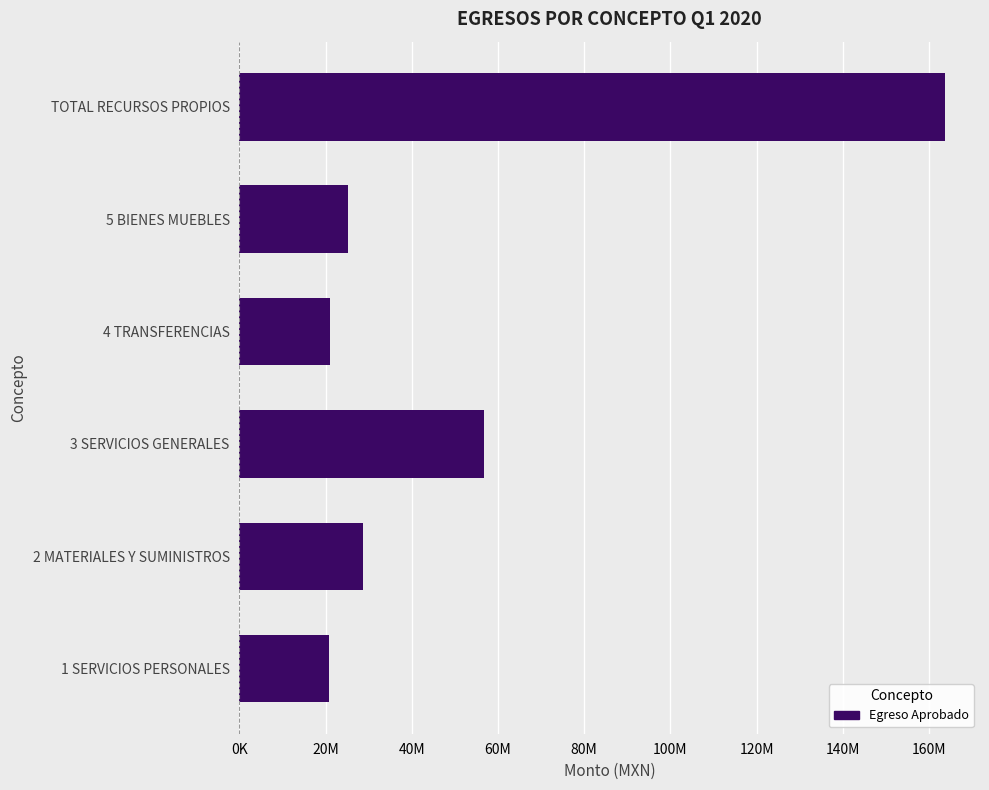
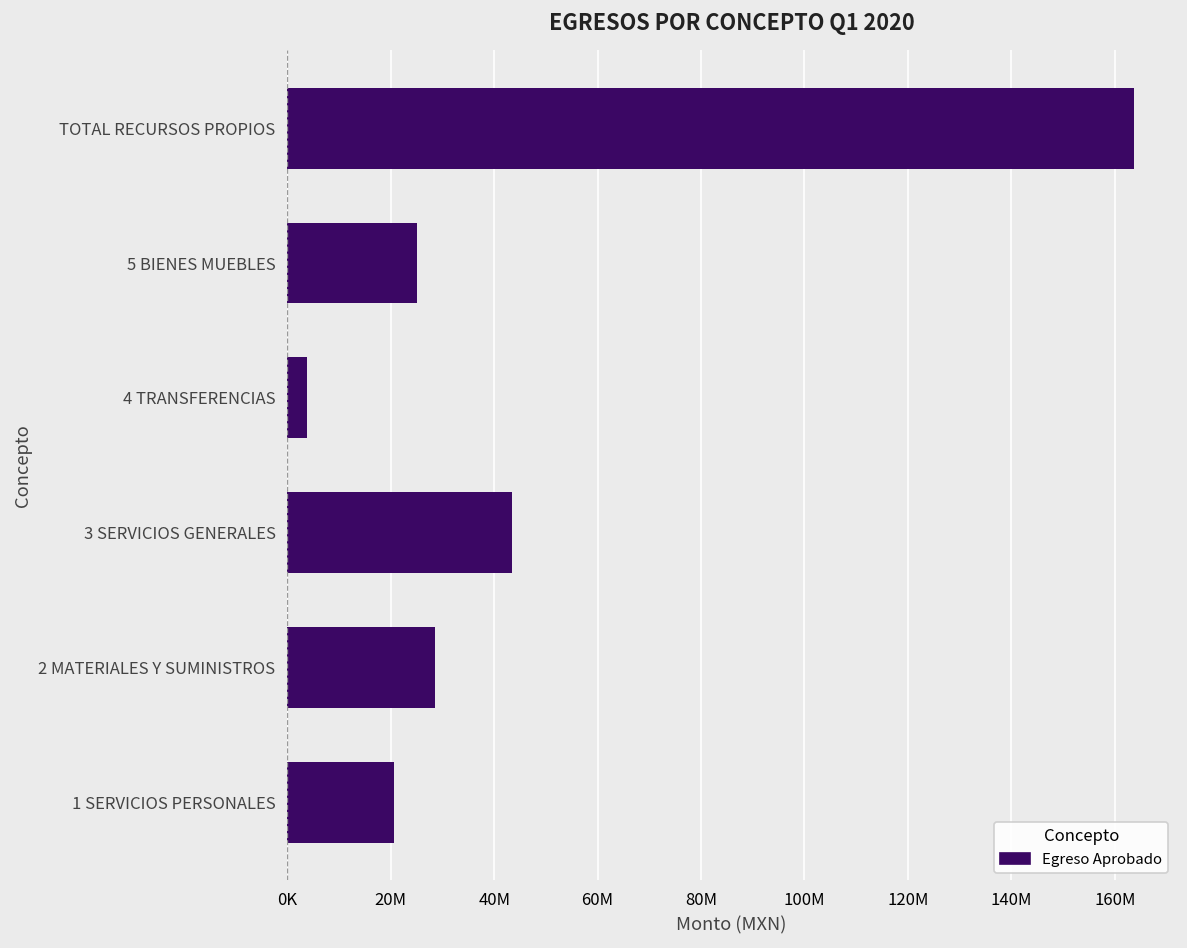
4 TRANSFERENCIAS: 21000000 -> 4000000
3 SERVICIOS GENERALES: 57000000 -> 43000000
